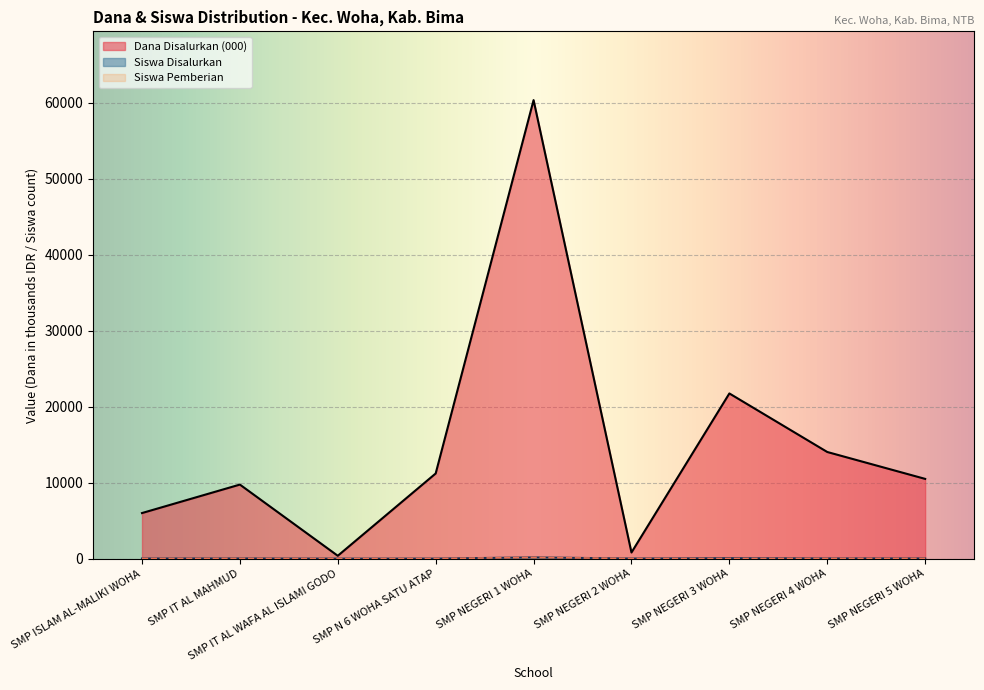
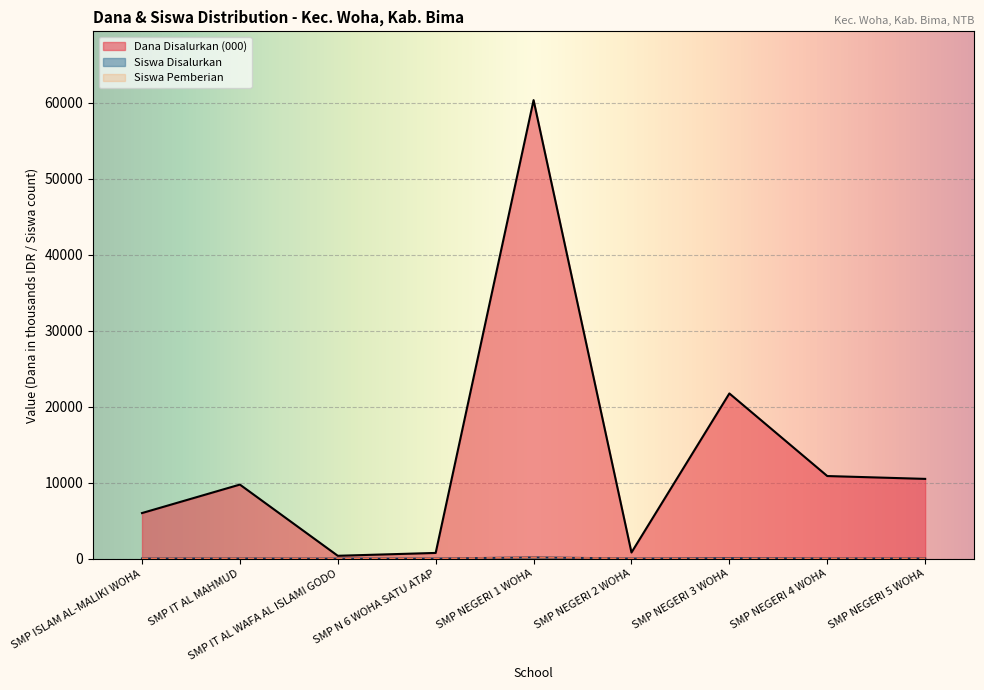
Dana Disalurkan (000), SMP N 6 WOHA SATU ATAP: 11000 -> 1000
Dana Disalurkan (000), SMP NEGERI 4 WOHA: 14000 -> 11000
